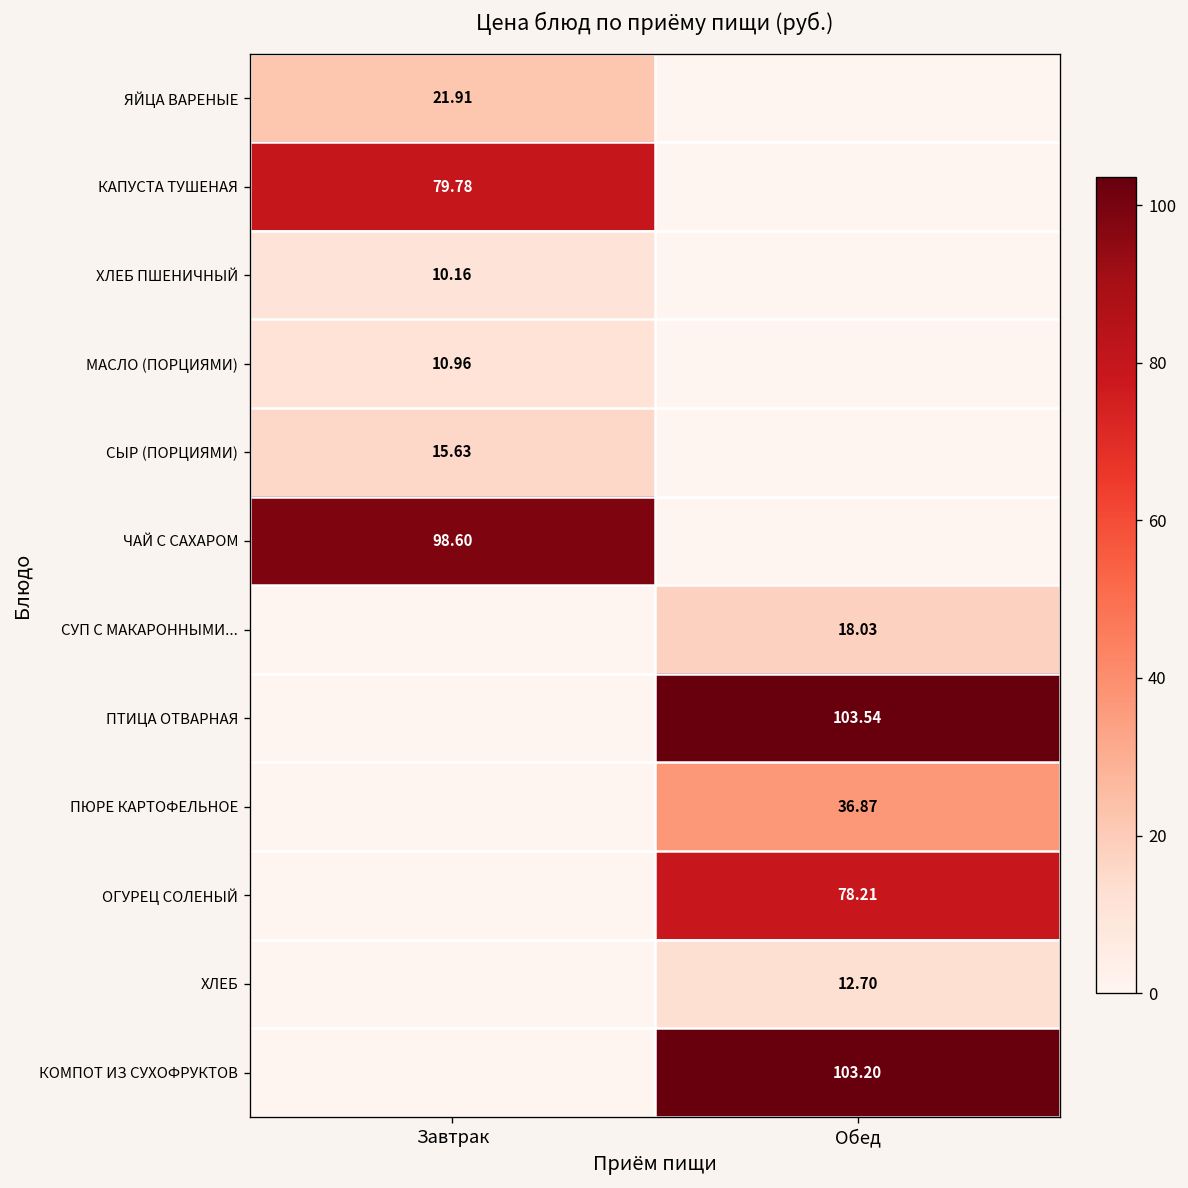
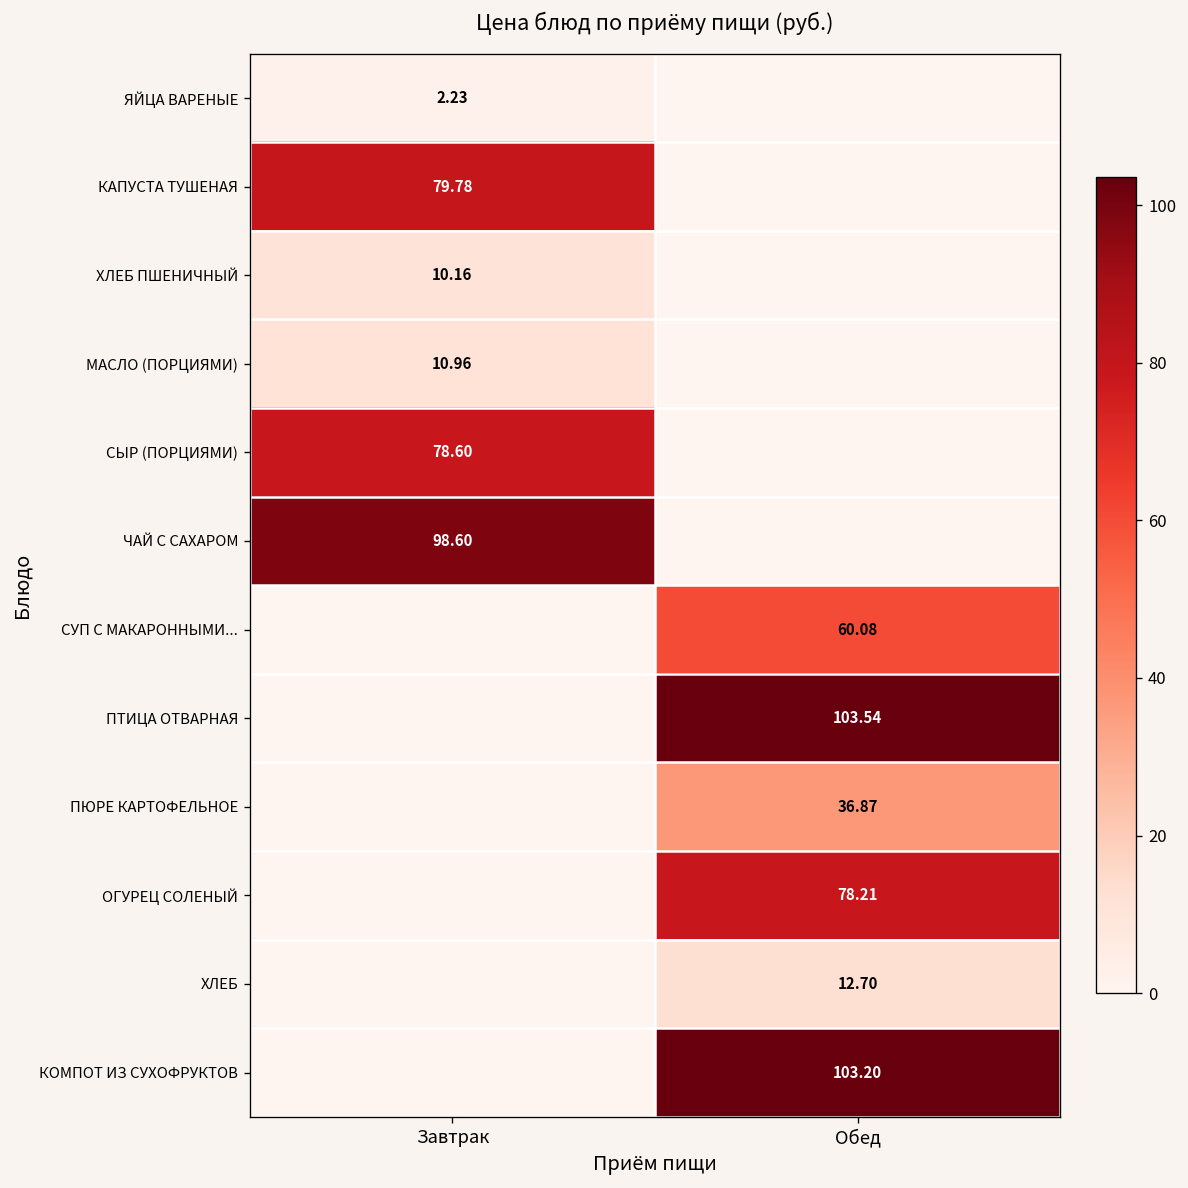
ЯЙЦА ВАРЕНЫЕ, Завтрак: 21.91 -> 2.23
СЫР (ПОРЦИЯМИ), Завтрак: 15.63 -> 78.60
СУП С МАКАРОННЫМИ..., Обед: 18.03 -> 60.08
